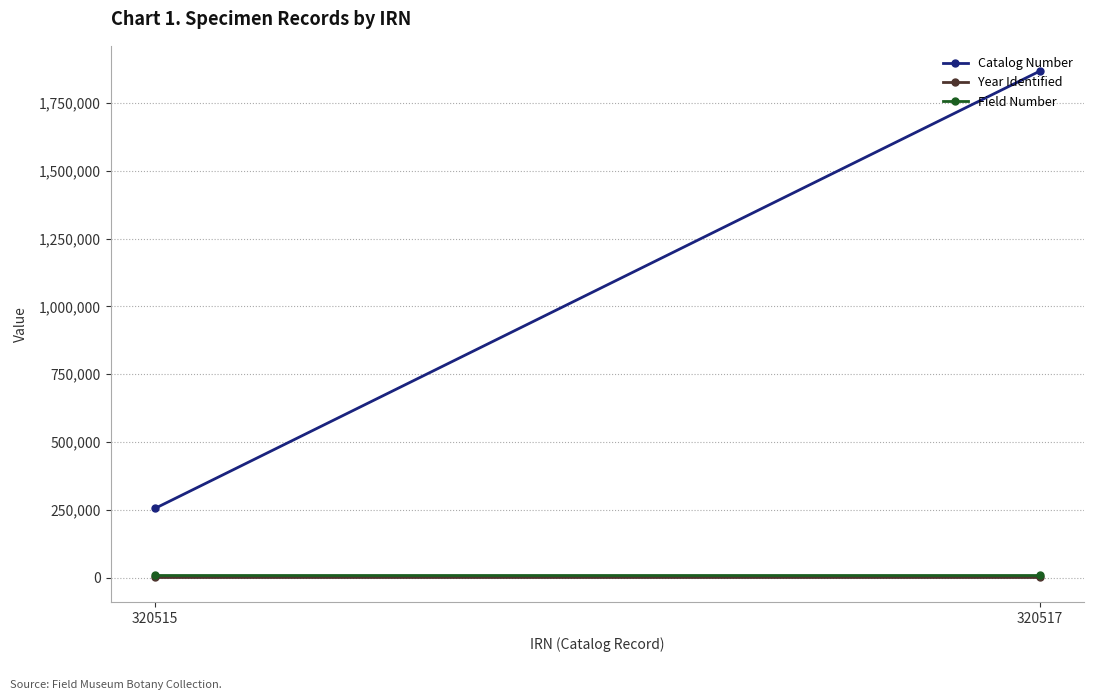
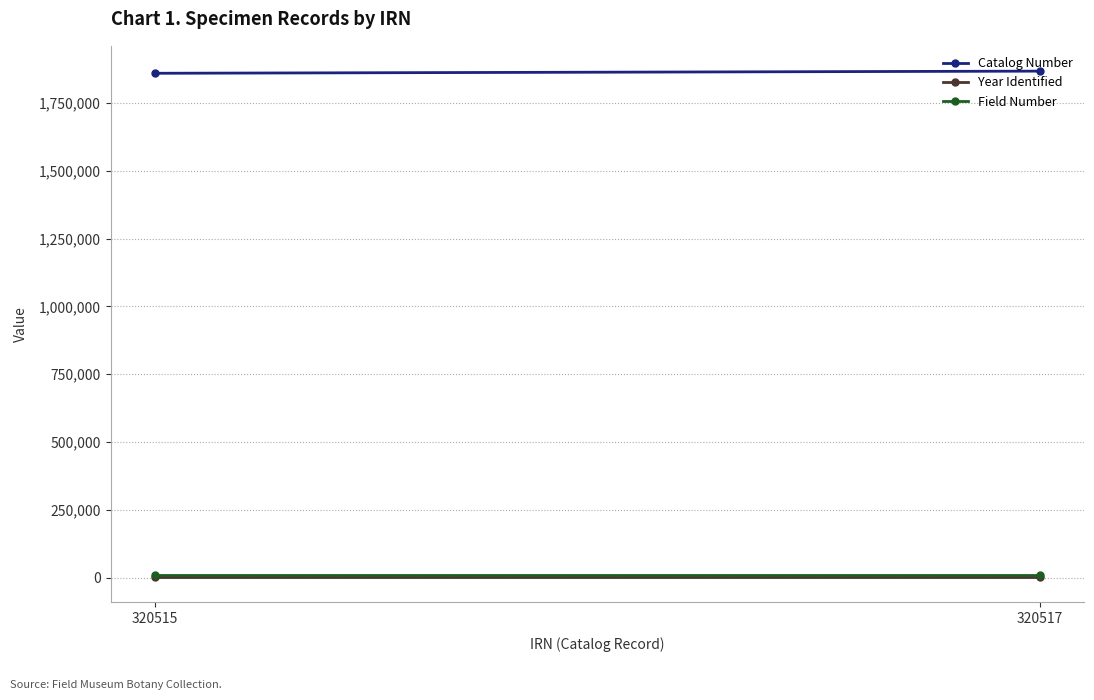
Catalog Number, 320515: 260,000 -> 1,860,000
